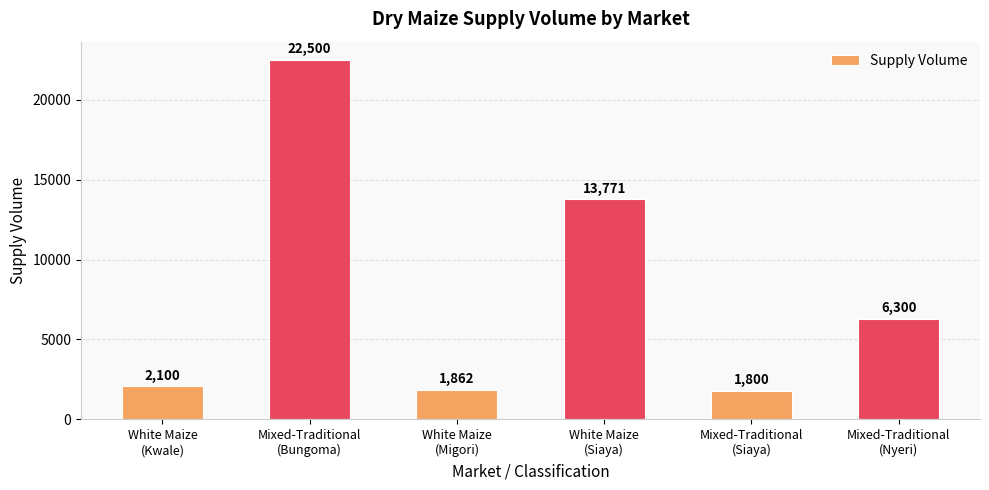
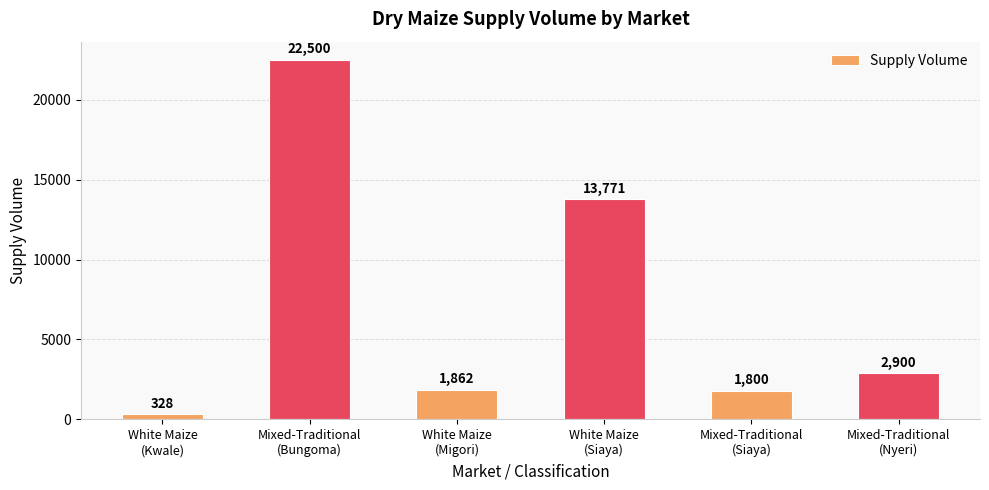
White Maize (Kwale): 2,100 -> 328
Mixed-Traditional (Nyeri): 6,300 -> 2,900
